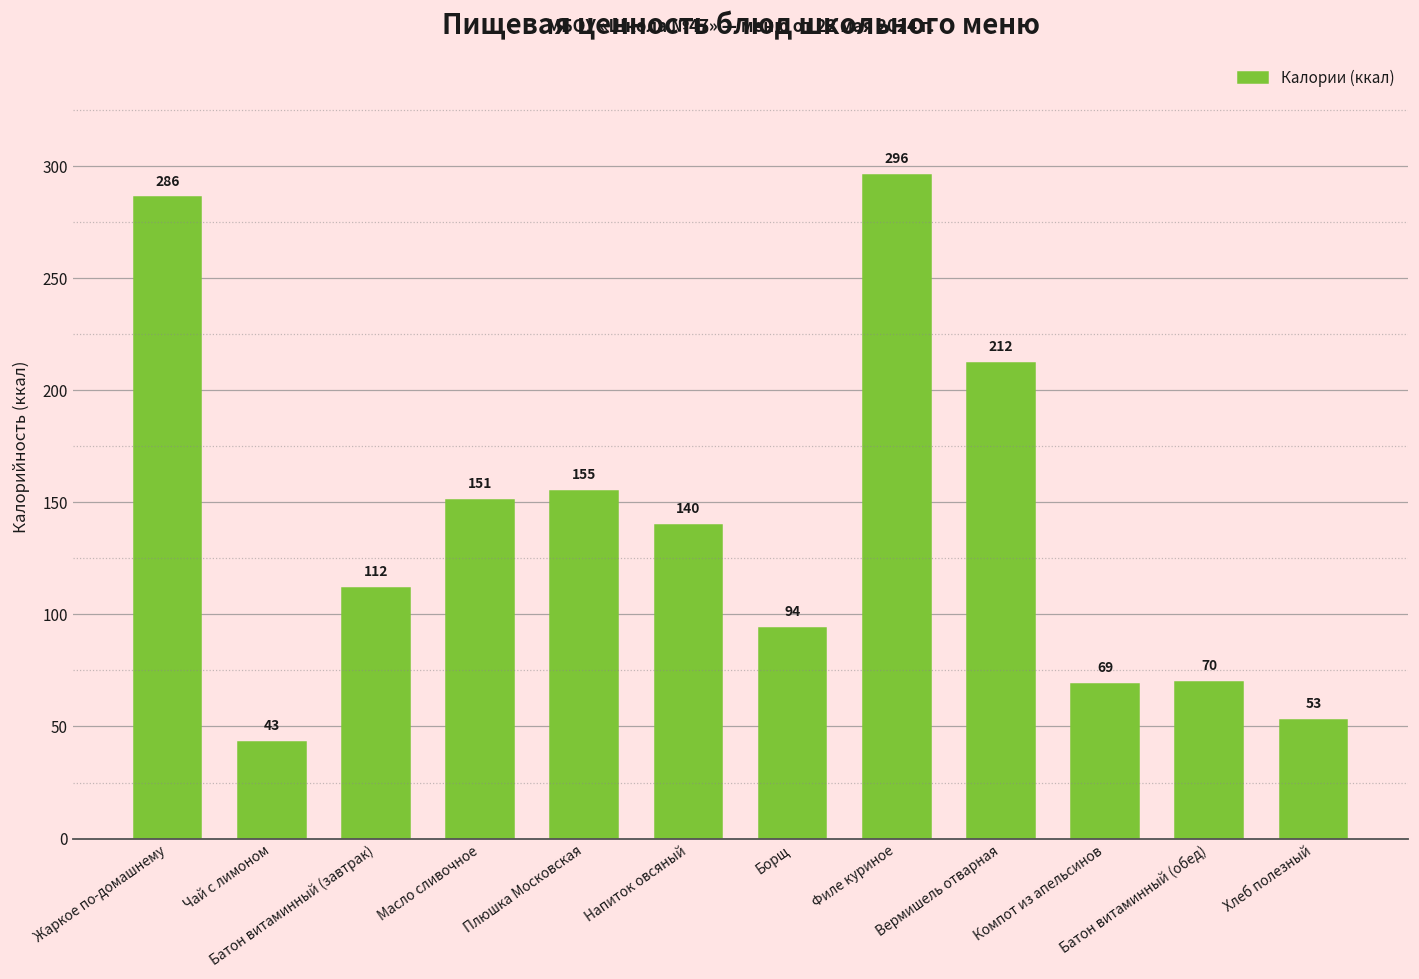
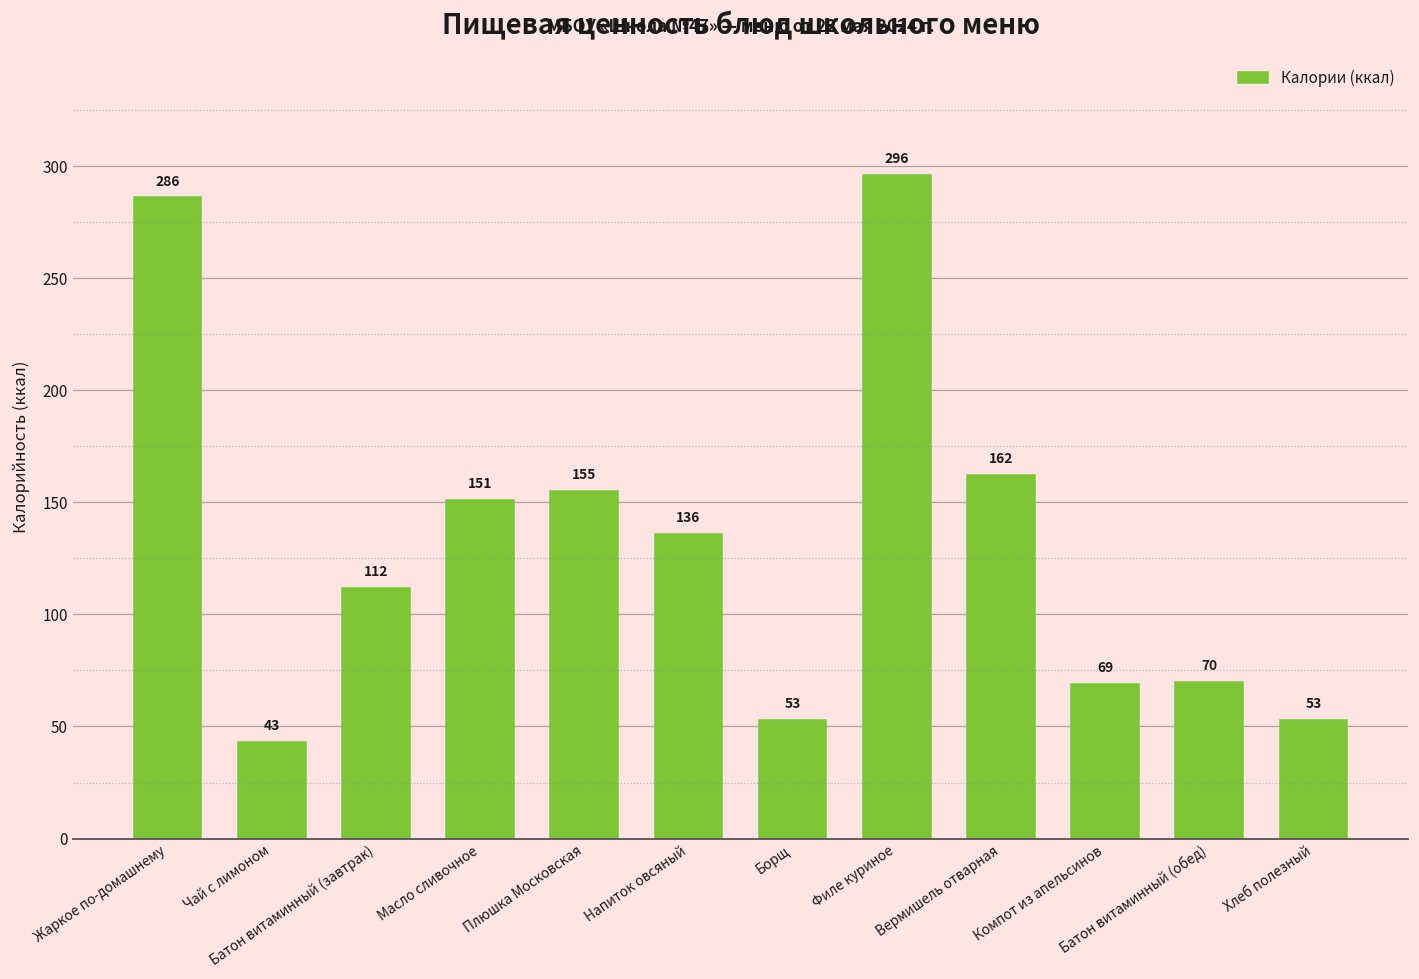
Напиток овсяный: 140 -> 136
Борщ: 94 -> 53
Вермишель отварная: 212 -> 162
